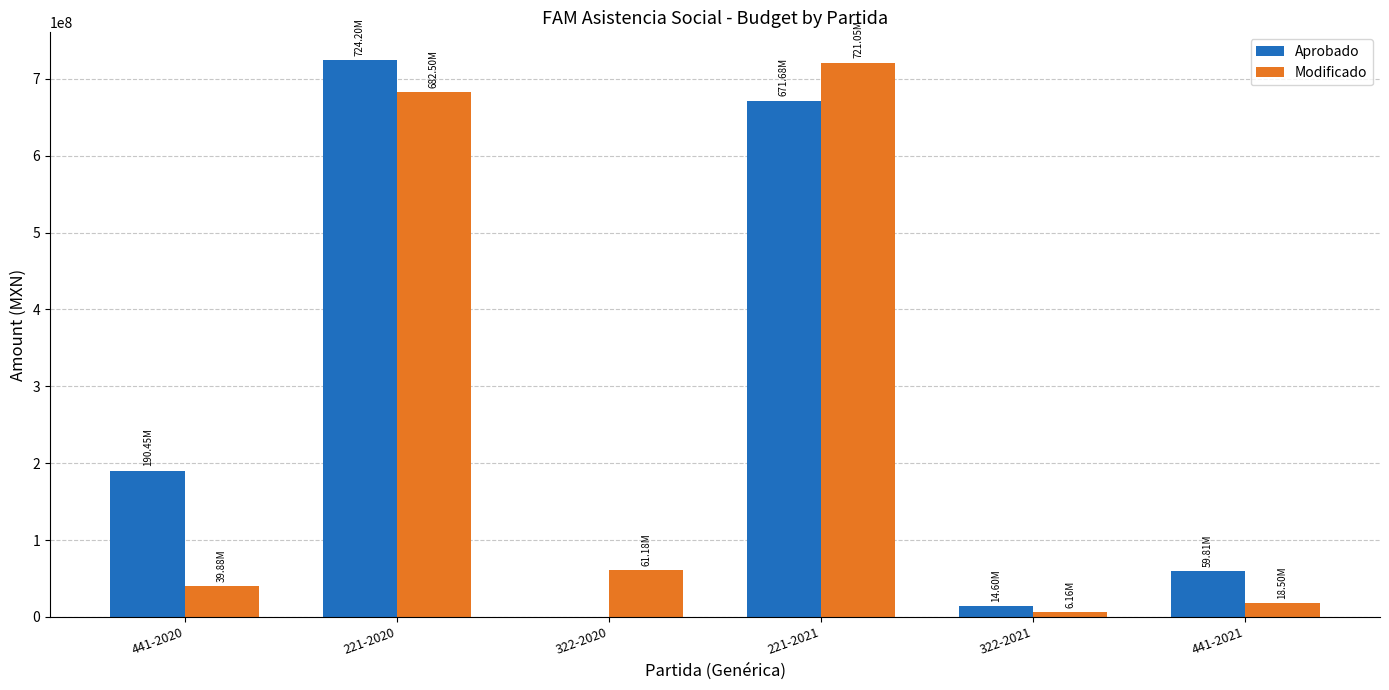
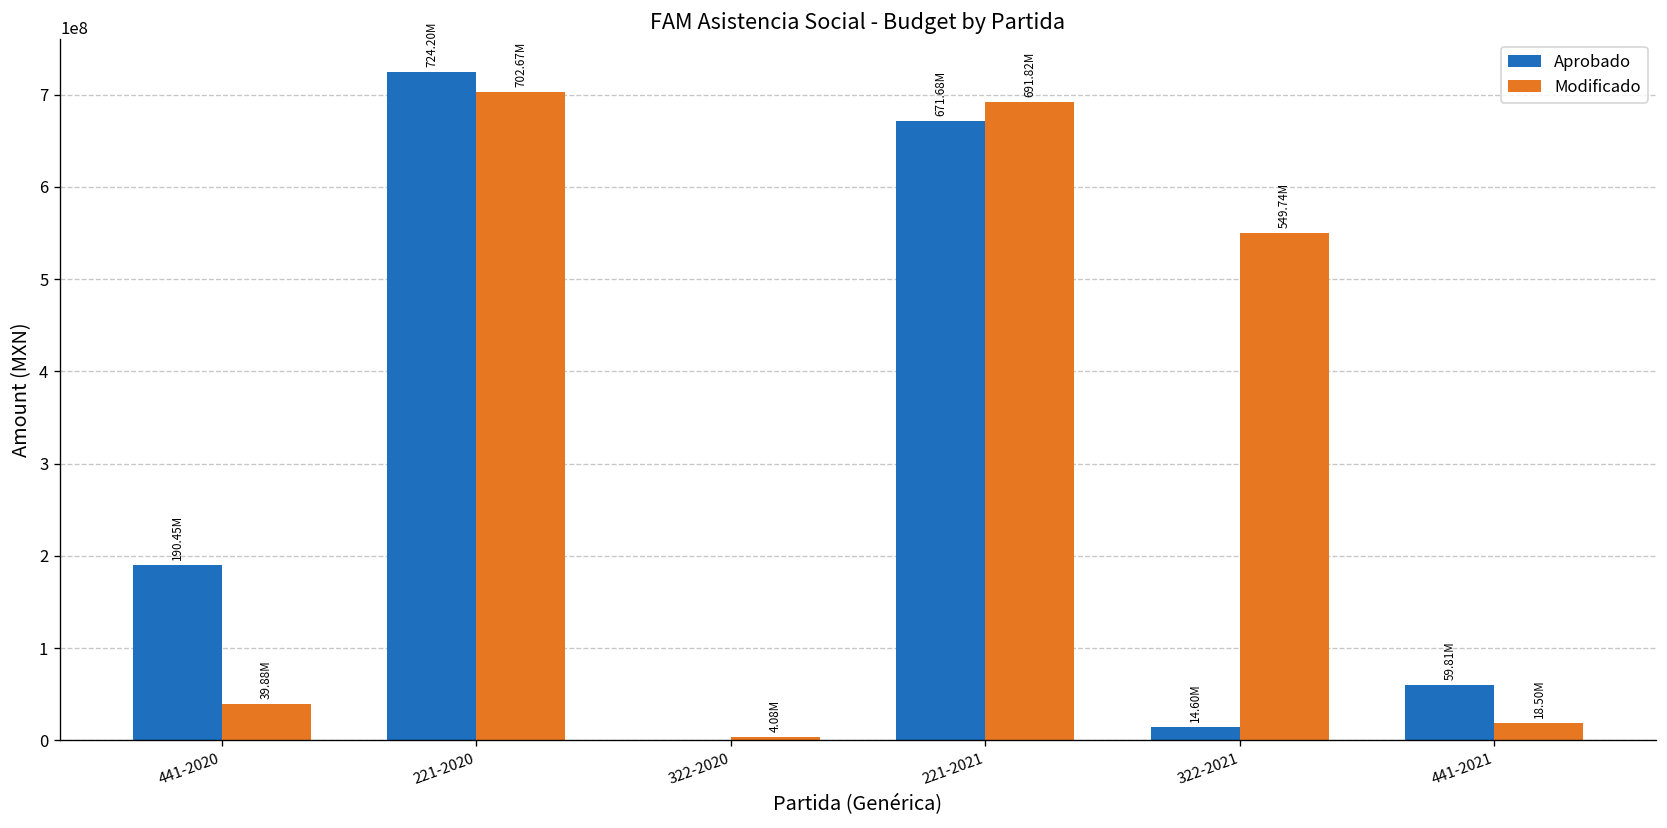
Modificado, 221-2020: 682.50M -> 702.67M
Modificado, 322-2020: 61.18M -> 4.08M
Modificado, 221-2021: 721.05M -> 691.82M
Modificado, 322-2021: 6.16M -> 549.74M
